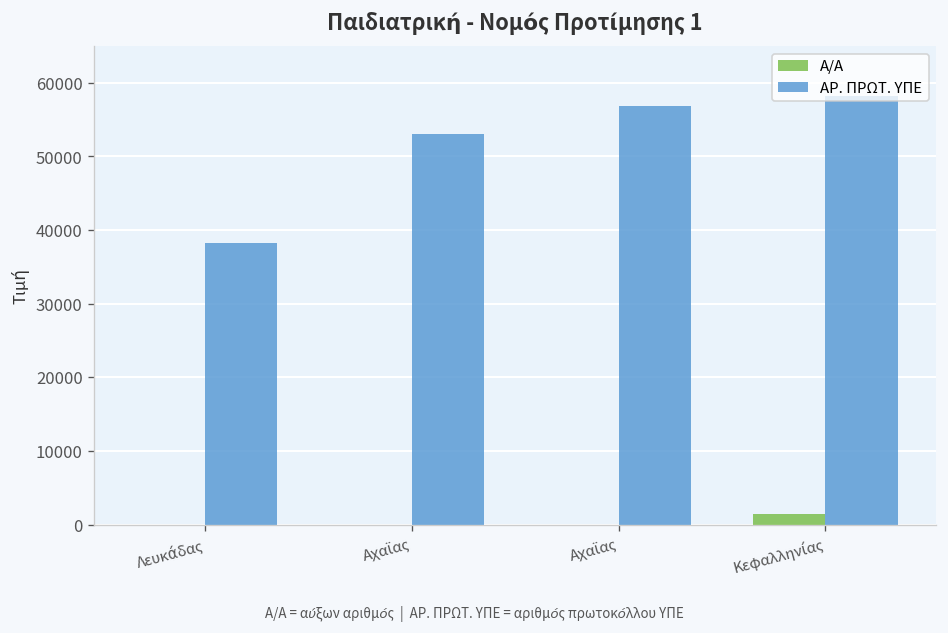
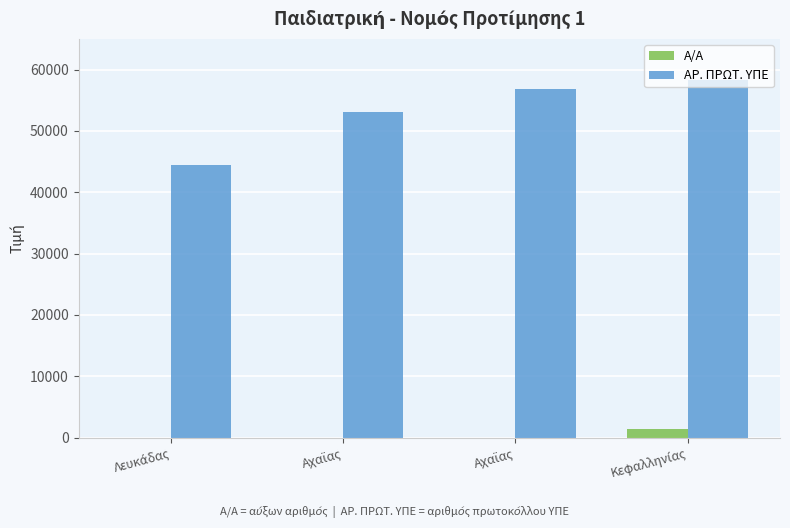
ΑΡ. ΠΡΩΤ. ΥΠΕ, Λευκάδας: 38000 -> 44000
